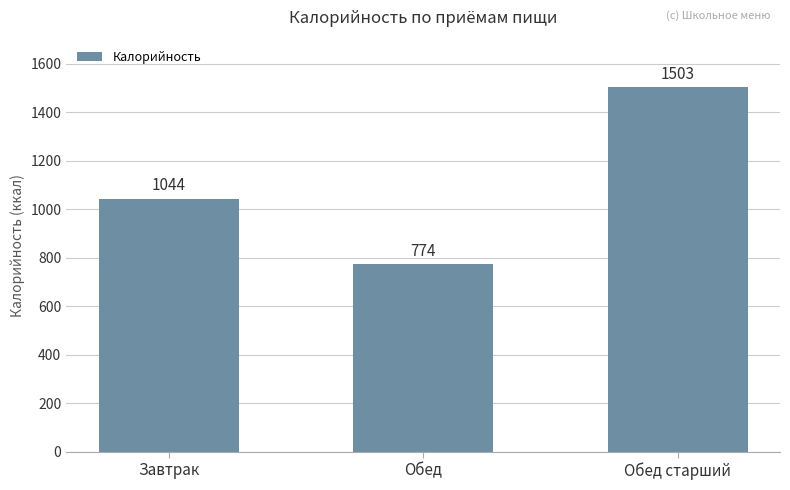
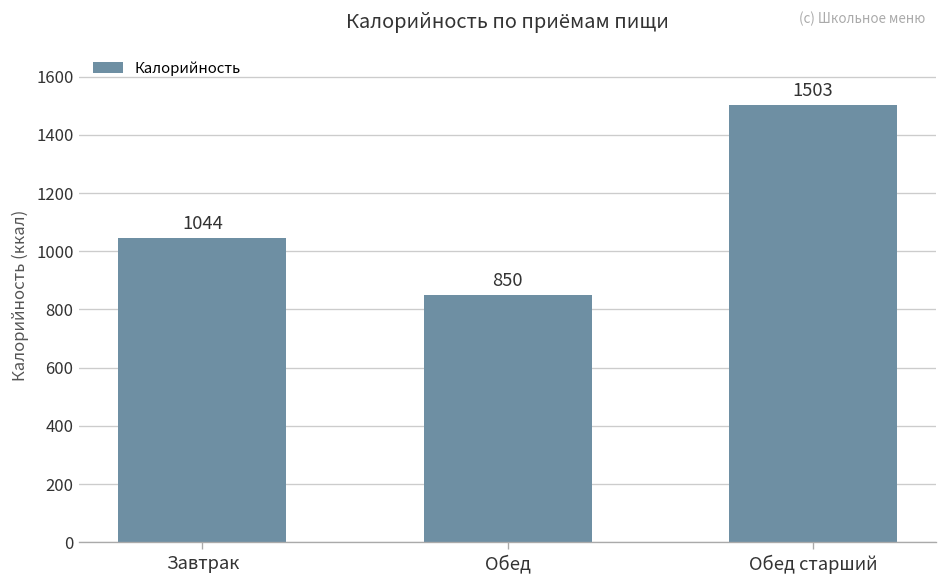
Обед: 774 -> 850
